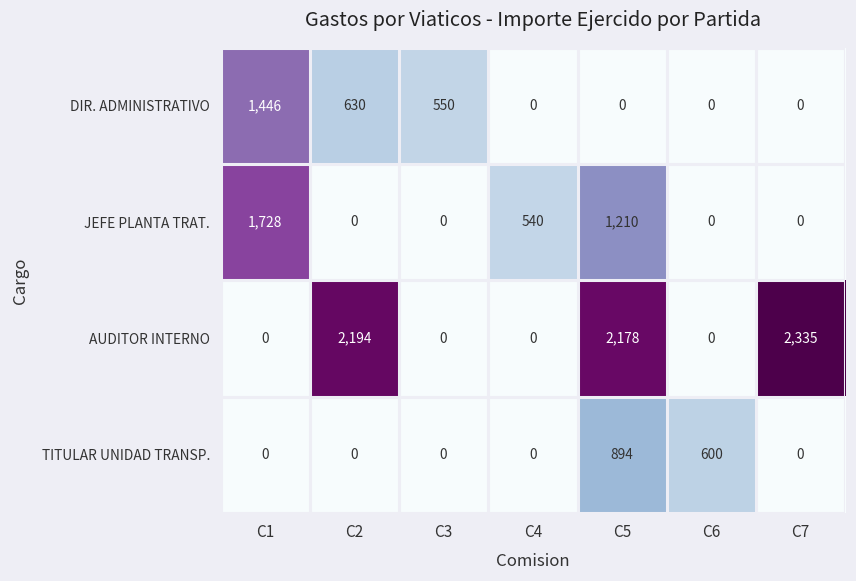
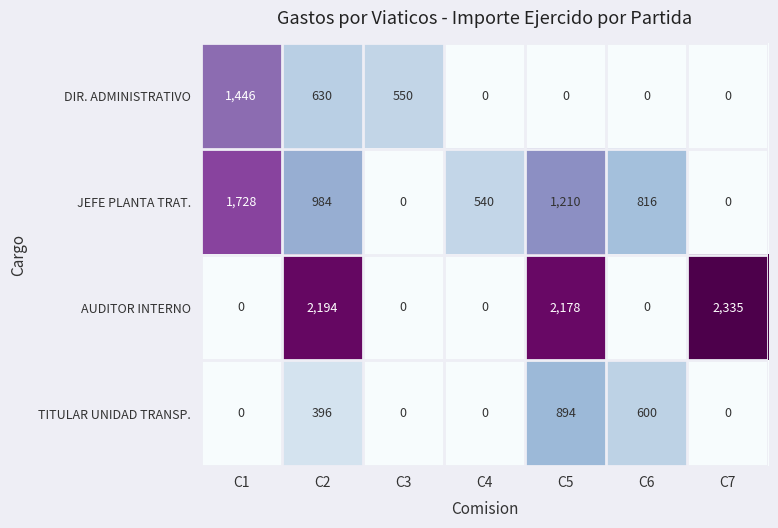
JEFE PLANTA TRAT., C2: 0 -> 984
JEFE PLANTA TRAT., C6: 0 -> 816
TITULAR UNIDAD TRANSP., C2: 0 -> 396
